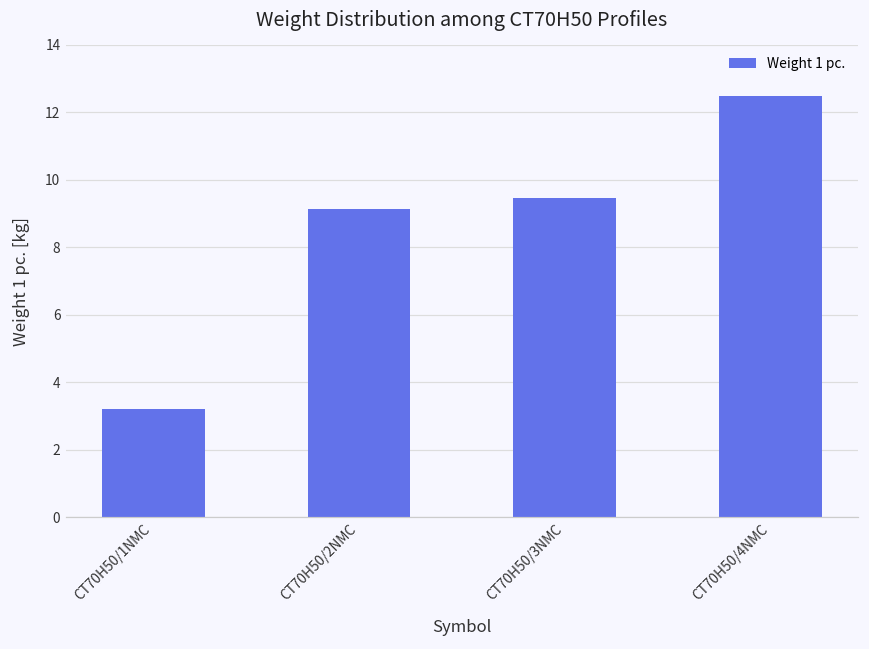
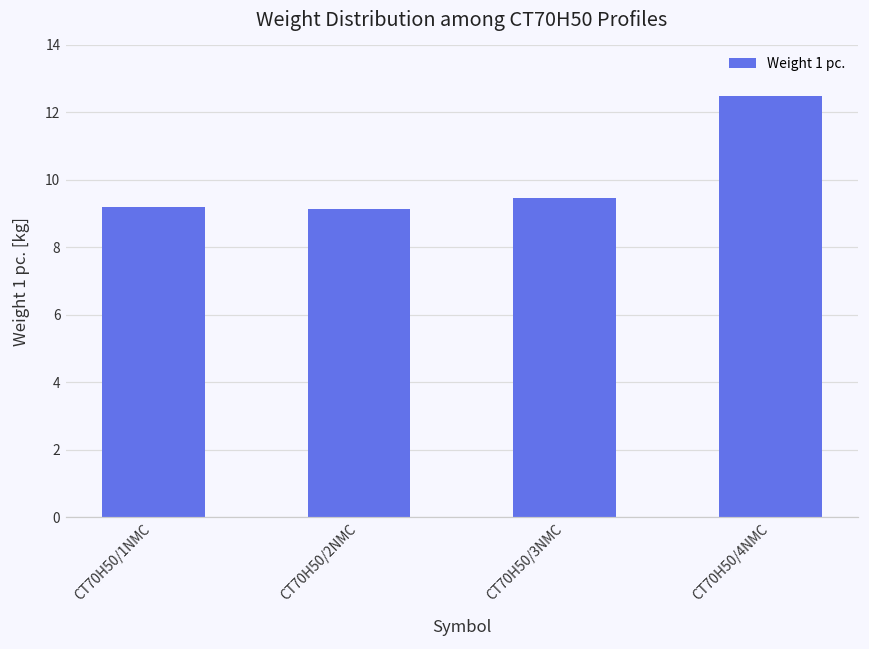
CT70H50/1NMC: 3.2 -> 9.2
